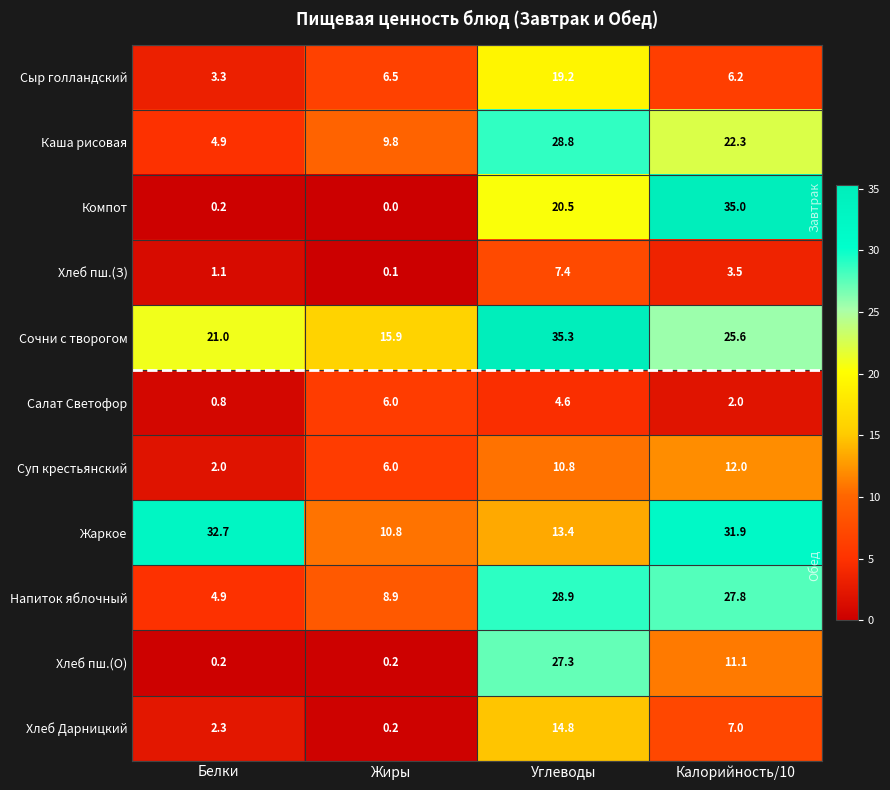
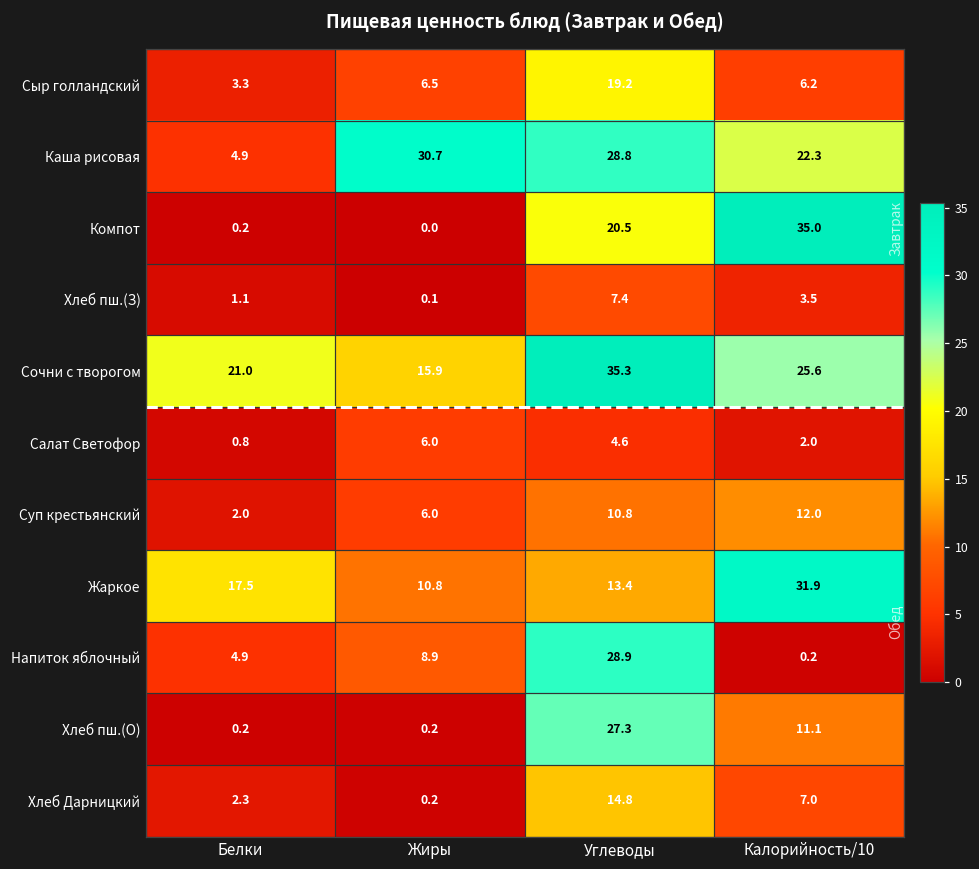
Каша рисовая, Жиры: 9.8 -> 30.7
Жаркое, Белки: 32.7 -> 17.5
Напиток яблочный, Калорийность/10: 27.8 -> 0.2
